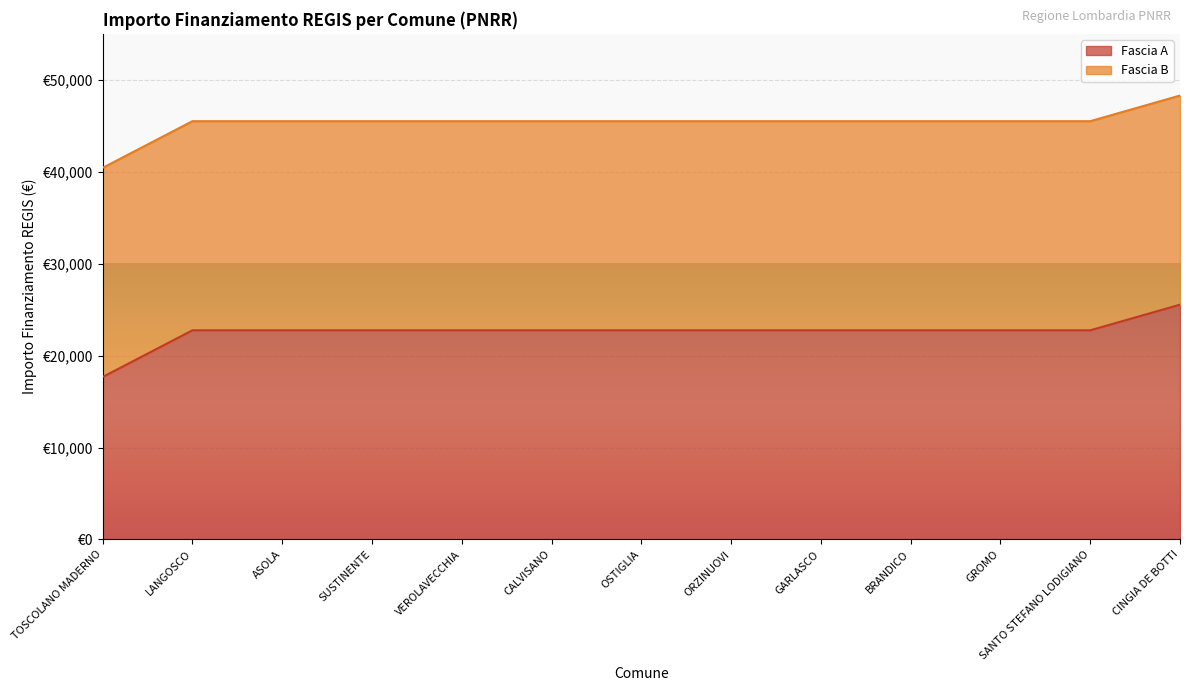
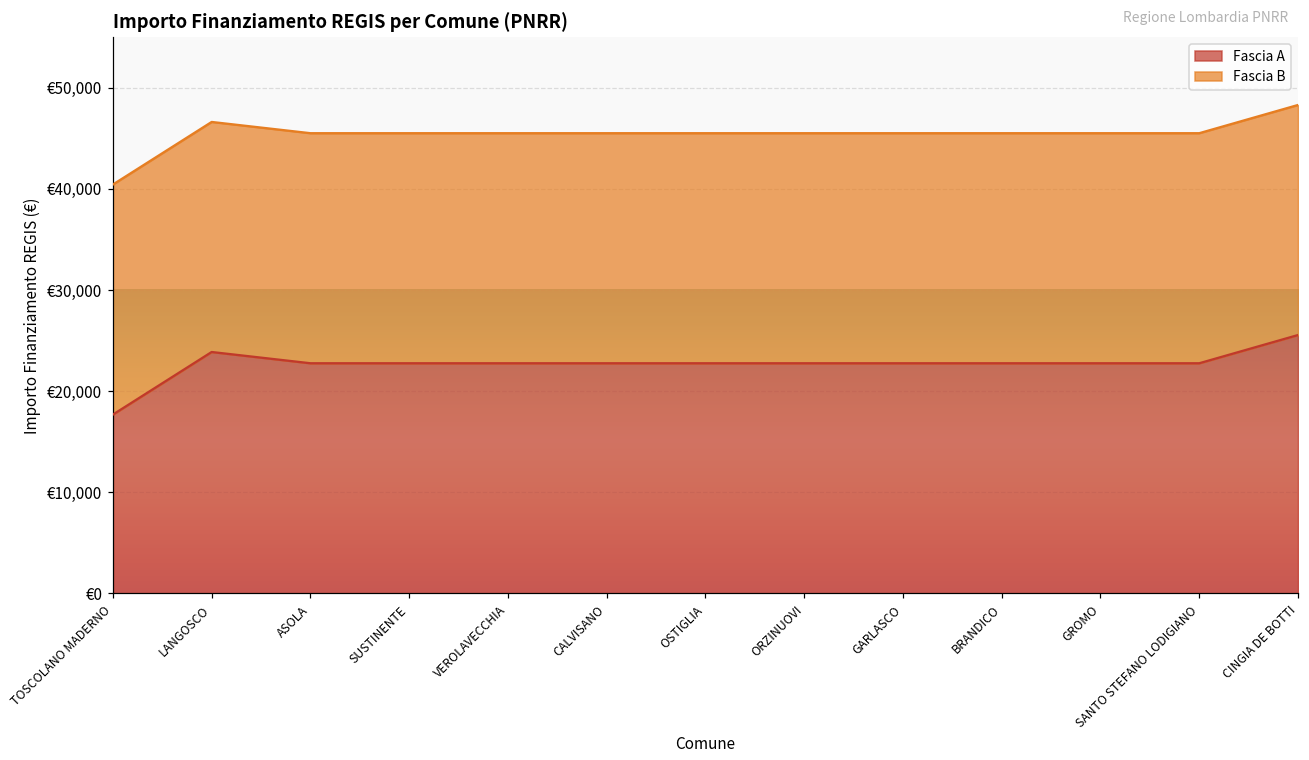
Fascia A, LANGOSCO: €23,000 -> €24,000
